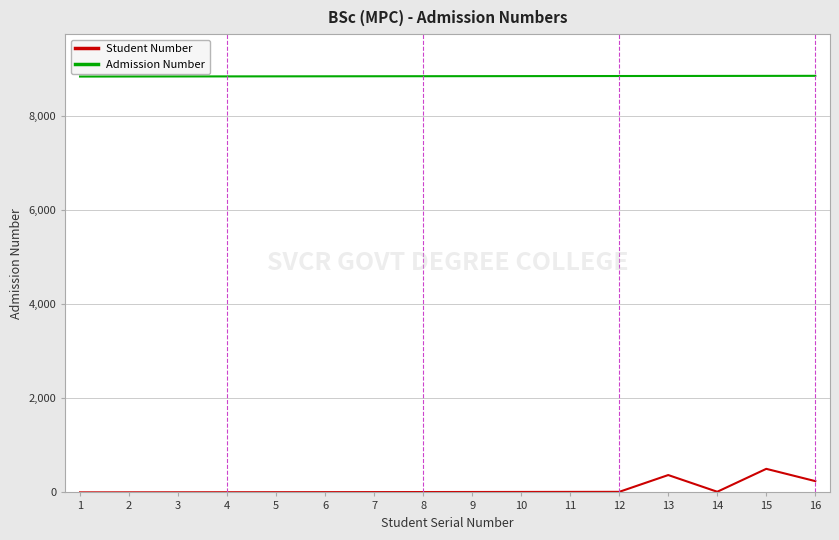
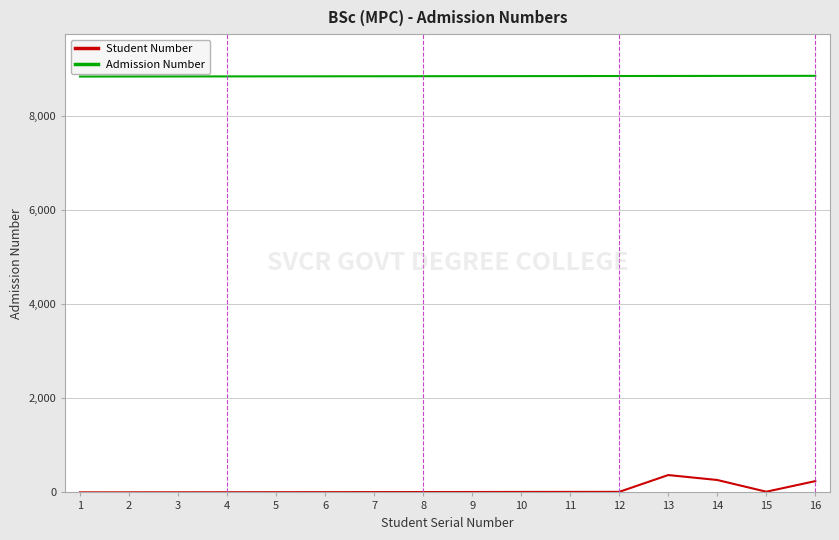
Student Number, 14: 0 -> 300
Student Number, 15: 500 -> 0
